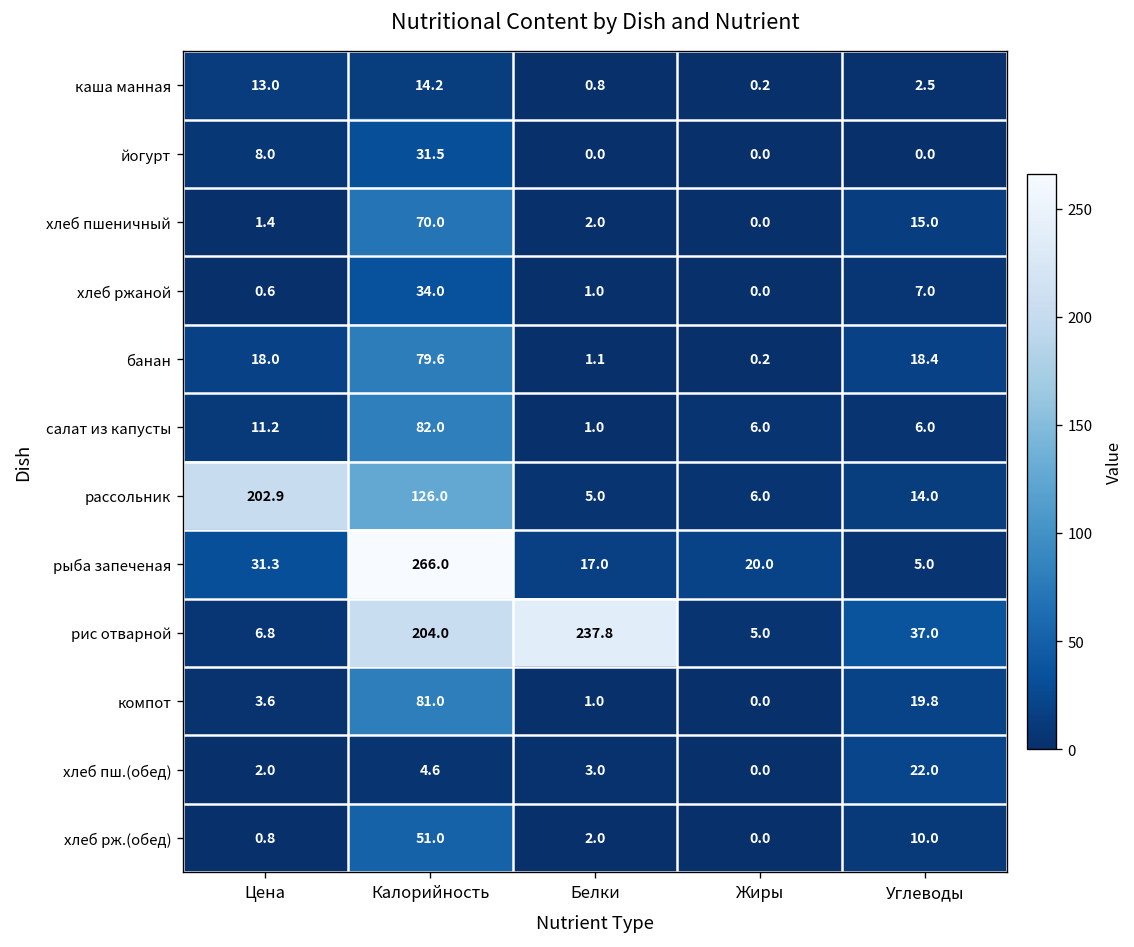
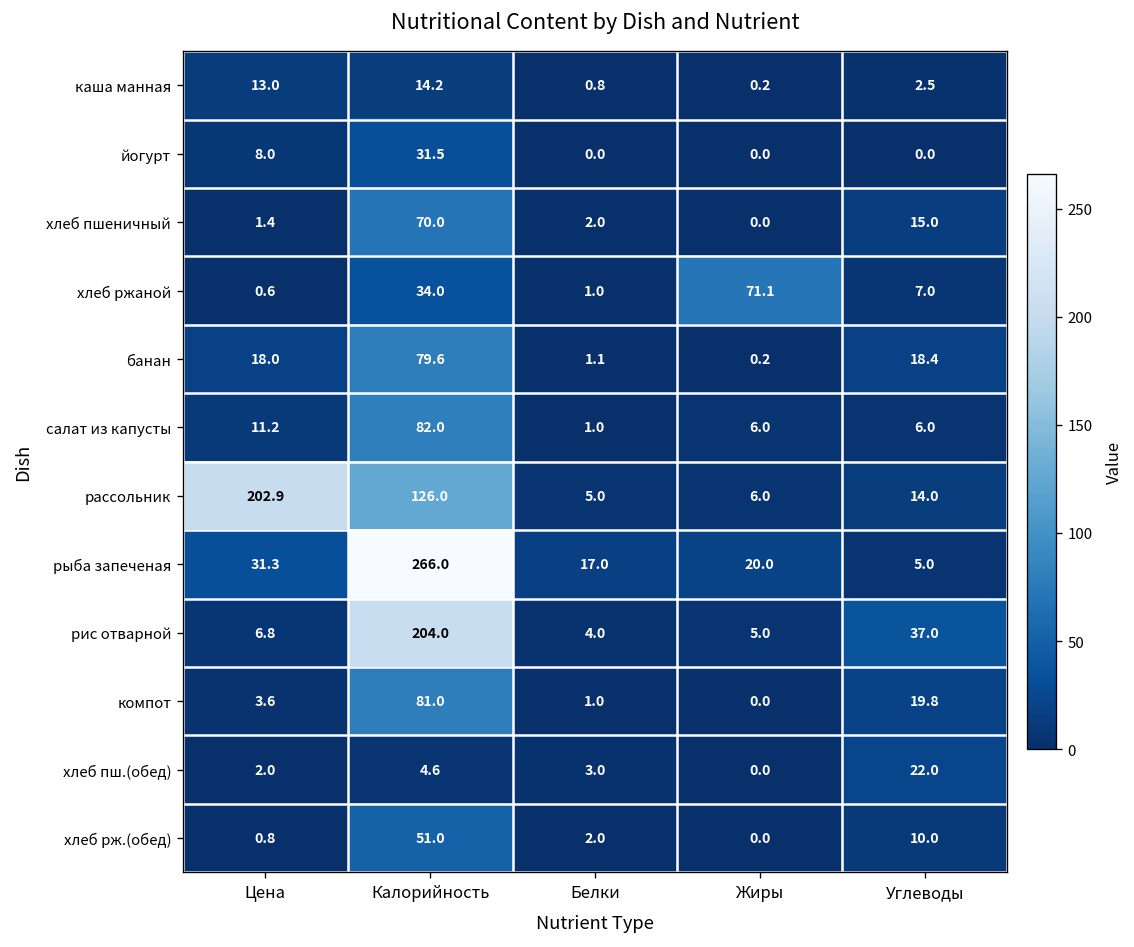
хлеб ржаной, Жиры: 0.0 -> 71.1
рис отварной, Белки: 237.8 -> 4.0
